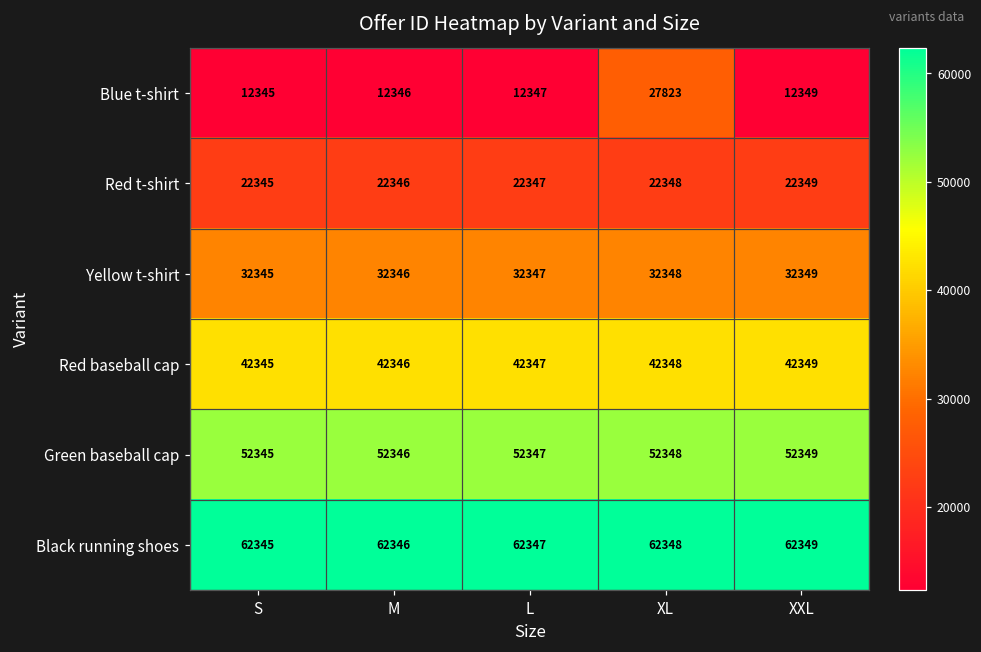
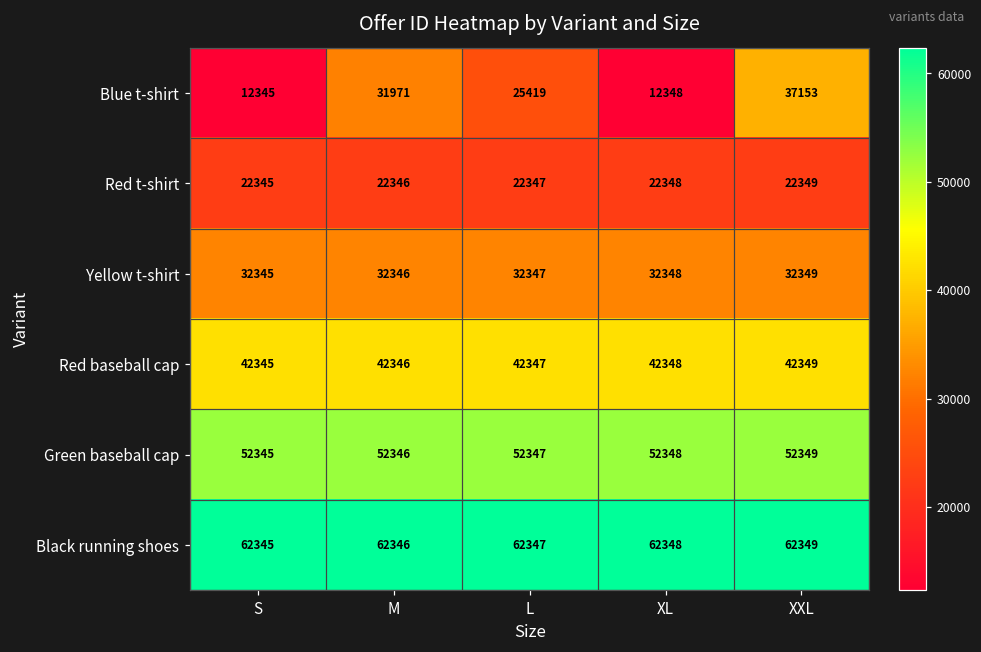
Blue t-shirt, M: 12346 -> 31971
Blue t-shirt, L: 12347 -> 25419
Blue t-shirt, XL: 27823 -> 12348
Blue t-shirt, XXL: 12349 -> 37153
